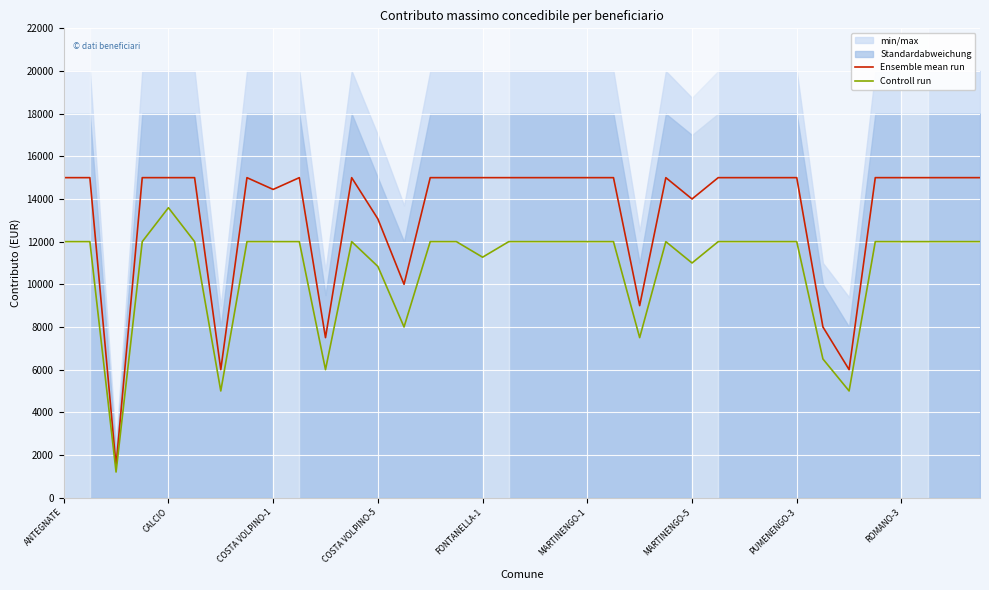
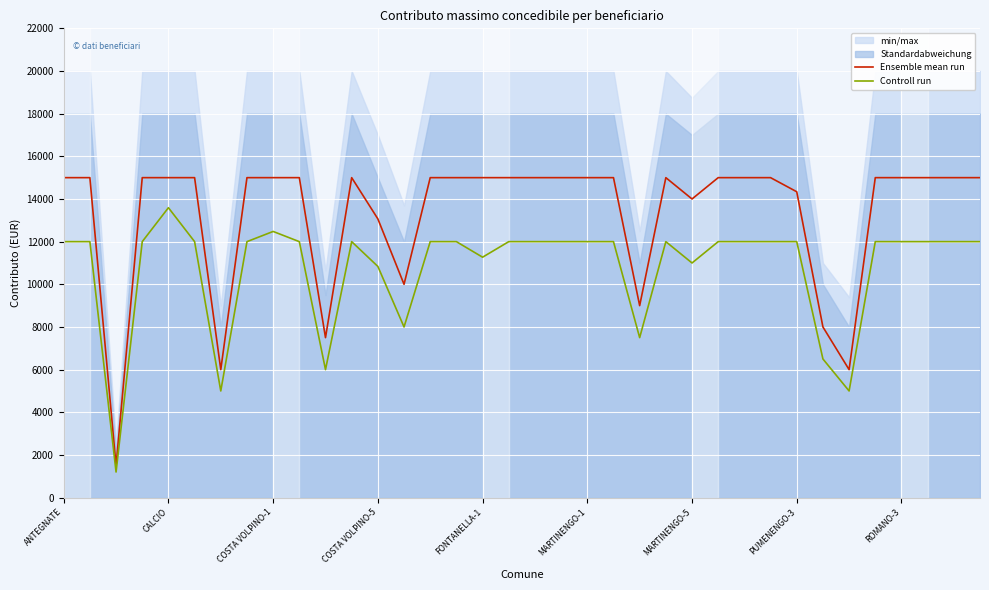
Ensemble mean run, COSTA VOLPINO-1: 14400 -> 15000
Controll run, COSTA VOLPINO-1: 12000 -> 12500
Ensemble mean run, PUMENENGO-3: 15000 -> 14300
